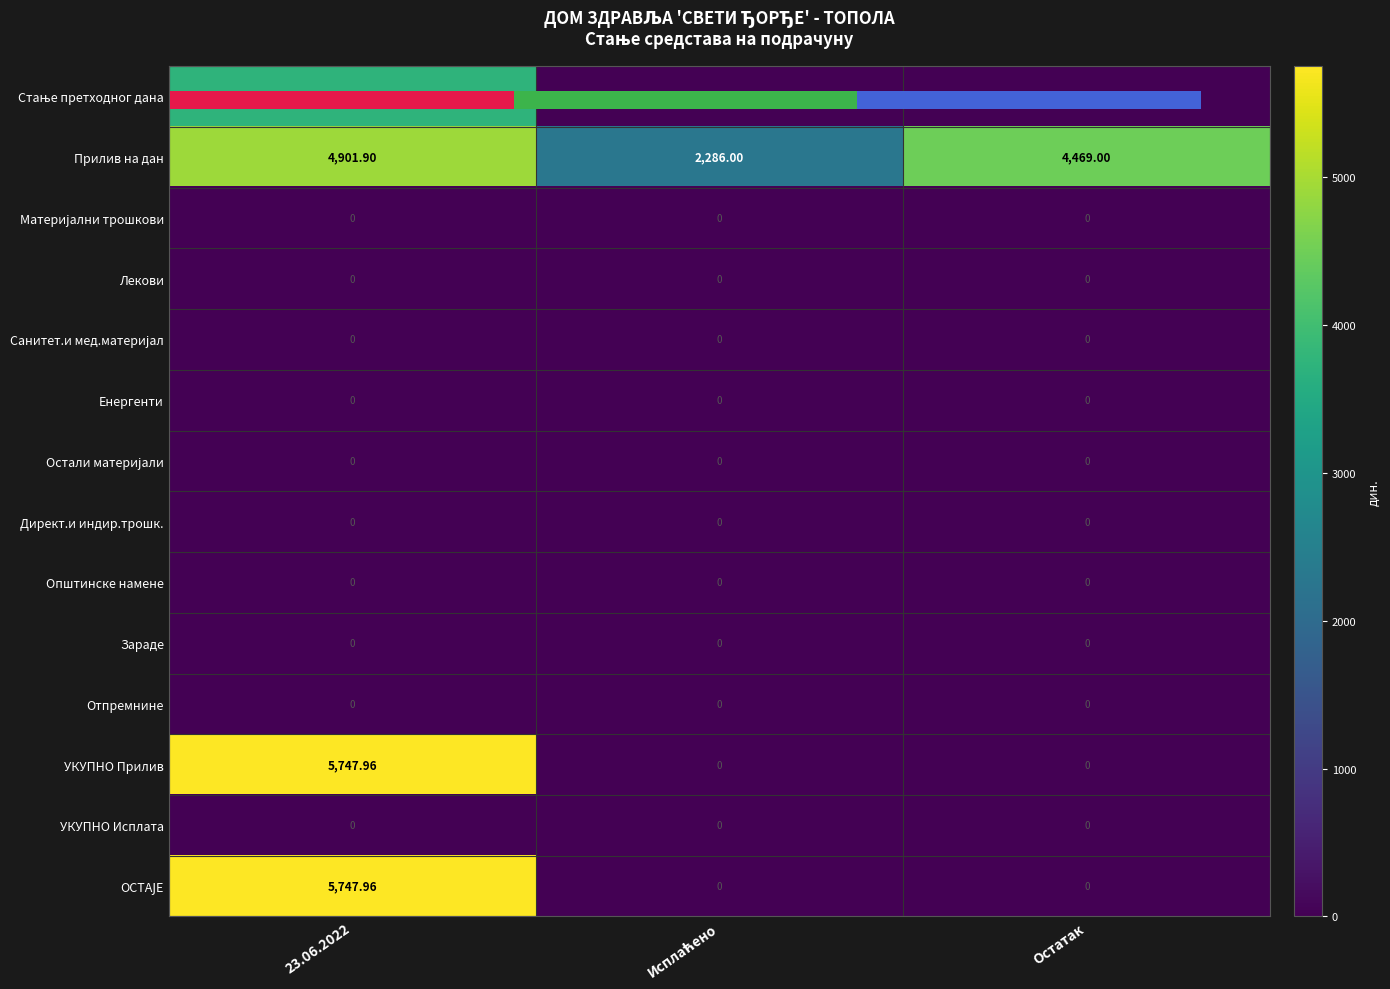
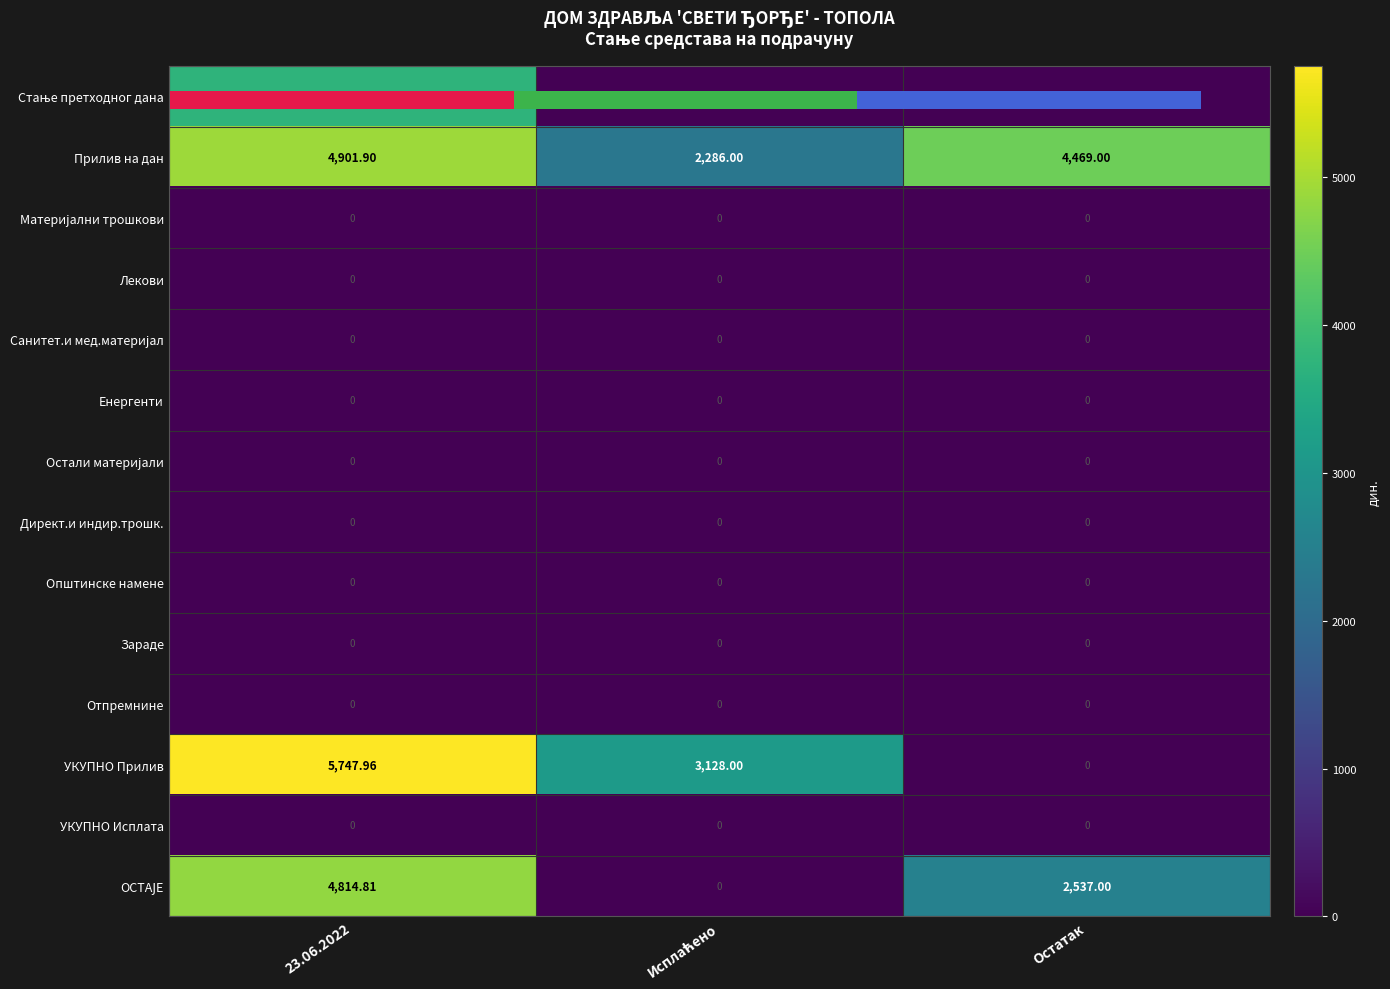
ДОМ ЗДРАВЉА 'СВЕТИ ЂОРЂЕ' - ТОПОЛА Стање средстава на подрачуну, УКУПНО Прилив, Исплаћено: 0 -> 3,128.00
ДОМ ЗДРАВЉА 'СВЕТИ ЂОРЂЕ' - ТОПОЛА Стање средстава на подрачуну, ОСТАЈЕ, 23.06.2022: 5,747.96 -> 4,814.81
ДОМ ЗДРАВЉА 'СВЕТИ ЂОРЂЕ' - ТОПОЛА Стање средстава на подрачуну, ОСТАЈЕ, Остатак: 0 -> 2,537.00
